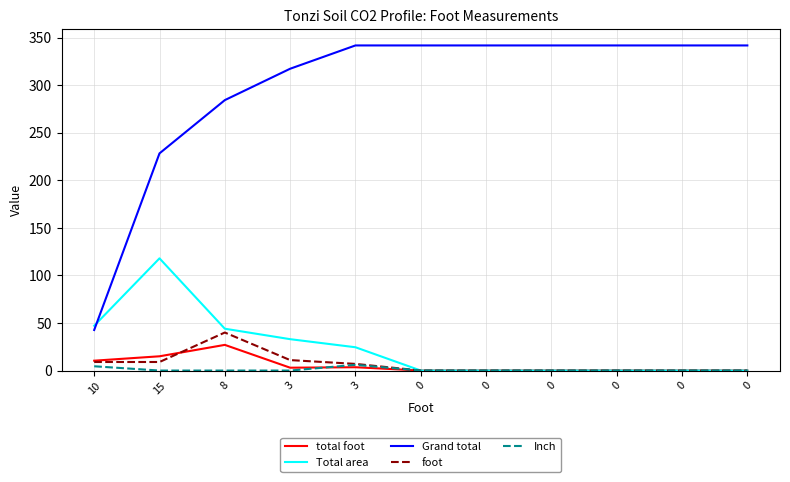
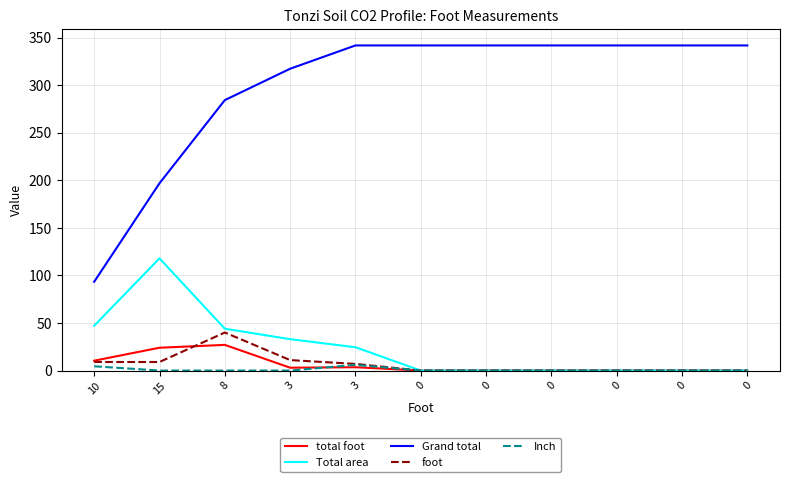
Grand total, 10: 40 -> 90
total foot, 15: 15 -> 24
Grand total, 15: 230 -> 200
